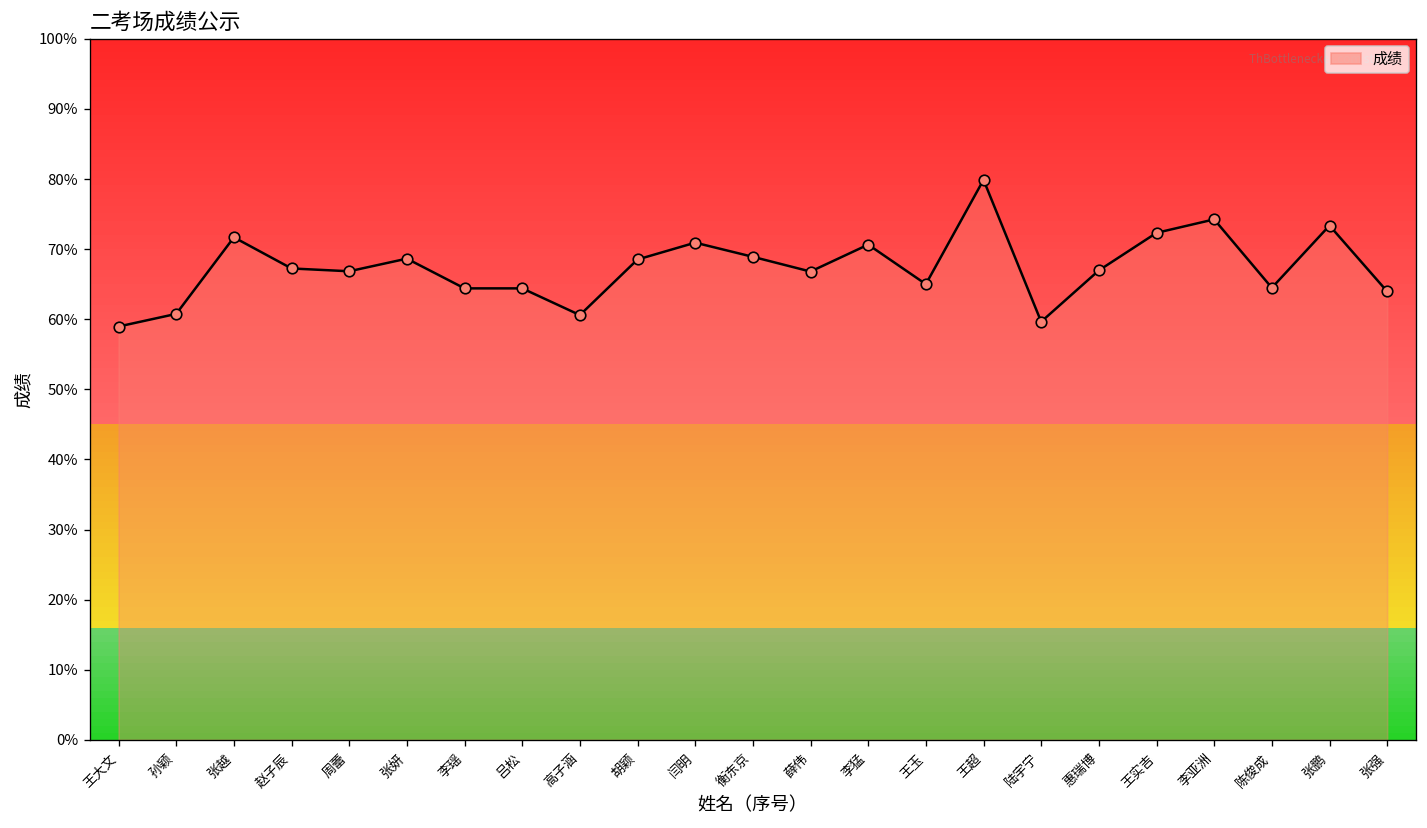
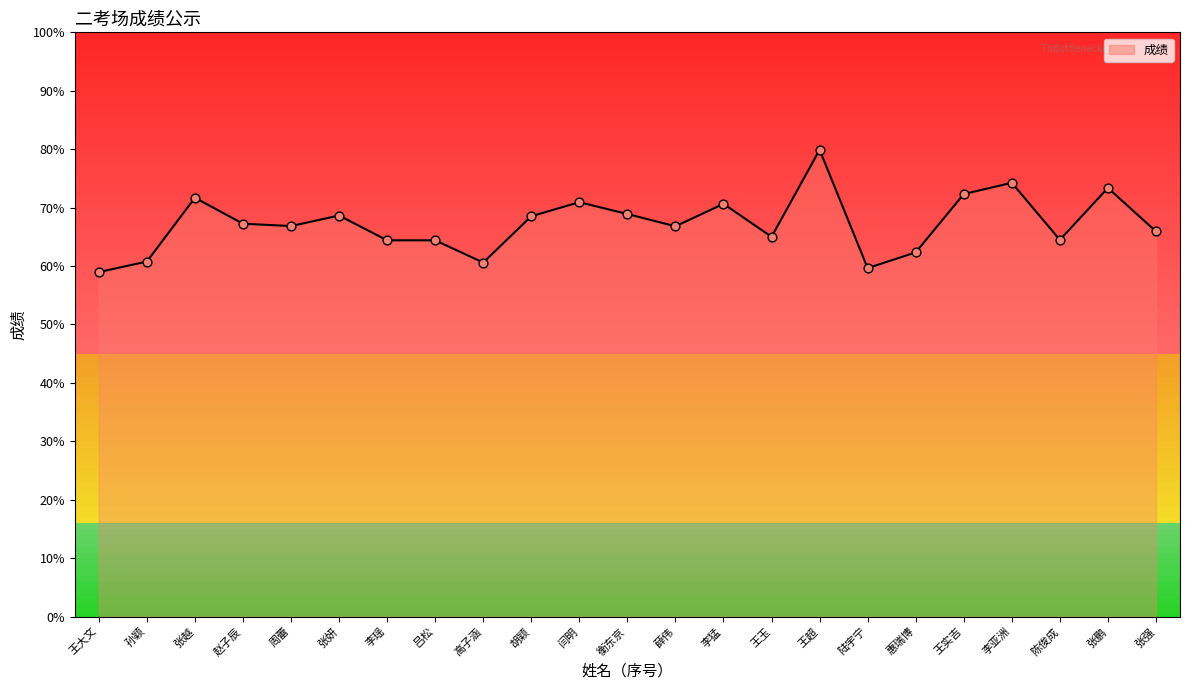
惠瑞博: 67% -> 62%
张强: 64% -> 66%
